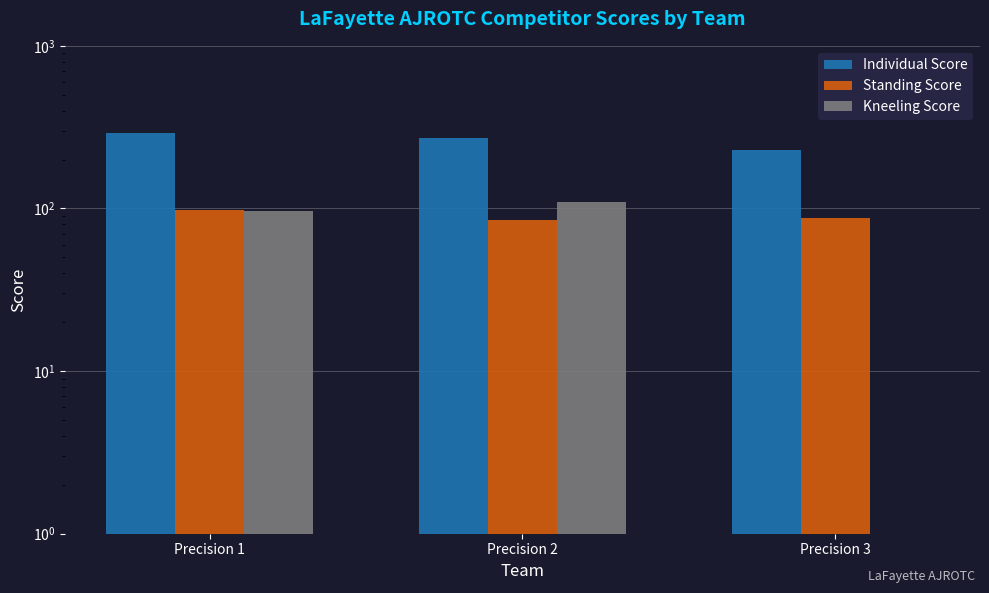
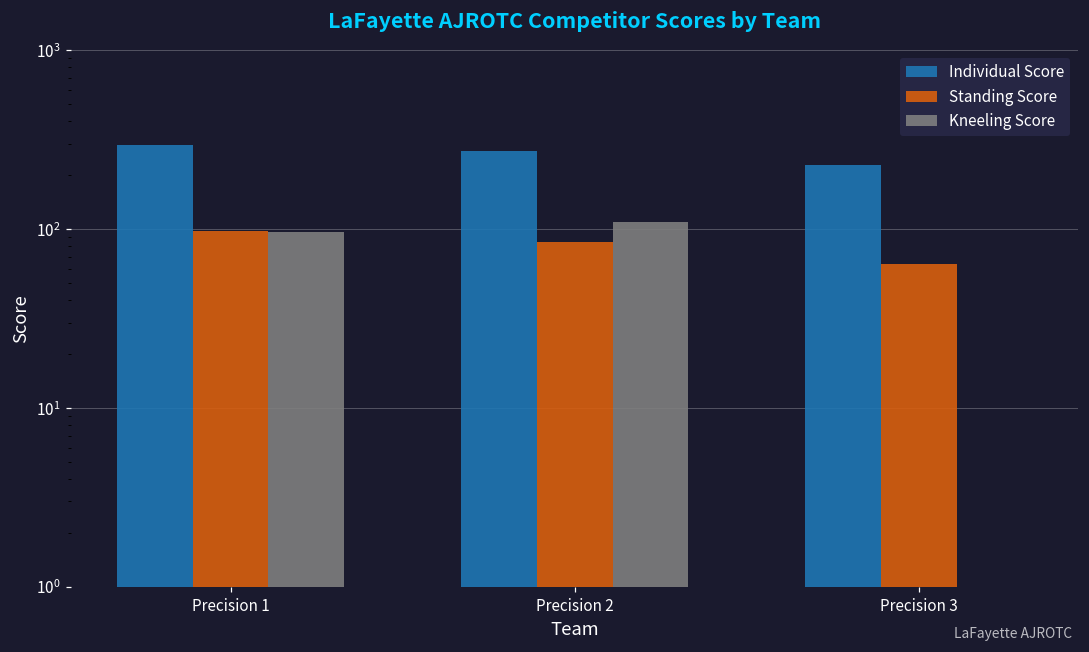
Standing Score, Precision 3: 90 -> 64
